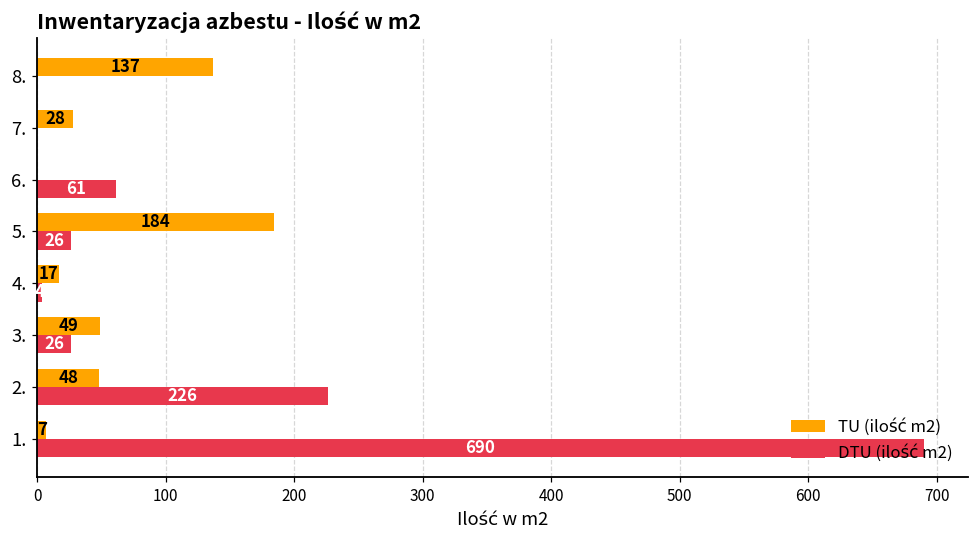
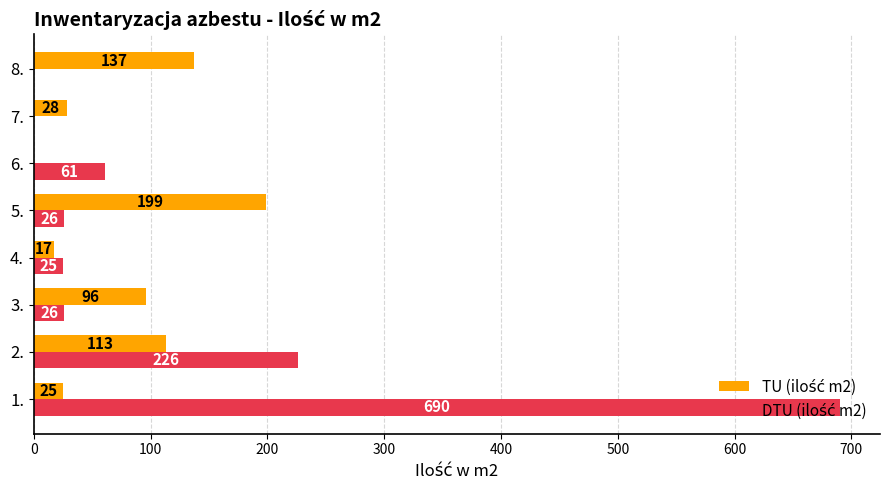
TU (ilość m2), 5.: 184 -> 199
DTU (ilość m2), 4.: 4 -> 25
TU (ilość m2), 3.: 49 -> 96
TU (ilość m2), 2.: 48 -> 113
TU (ilość m2), 1.: 7 -> 25
